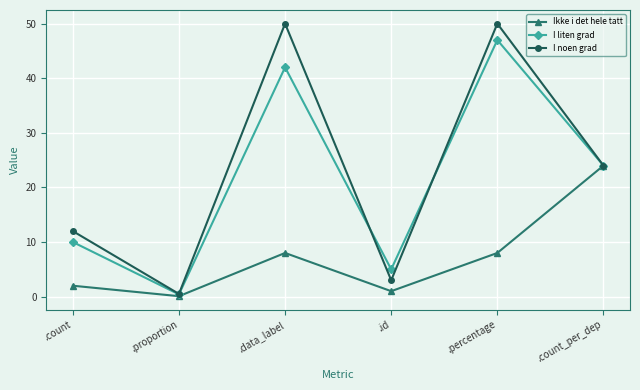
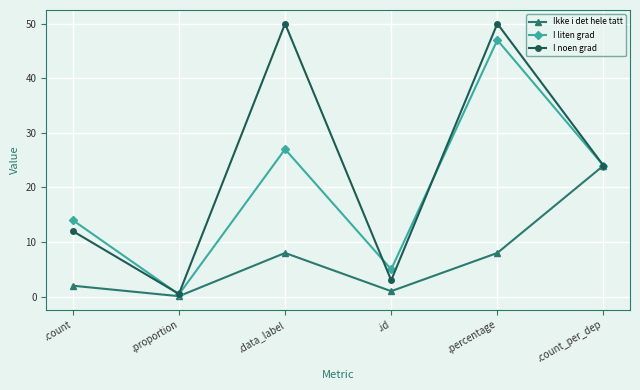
I liten grad, .count: 10 -> 14
I liten grad, .data_label: 42 -> 27
